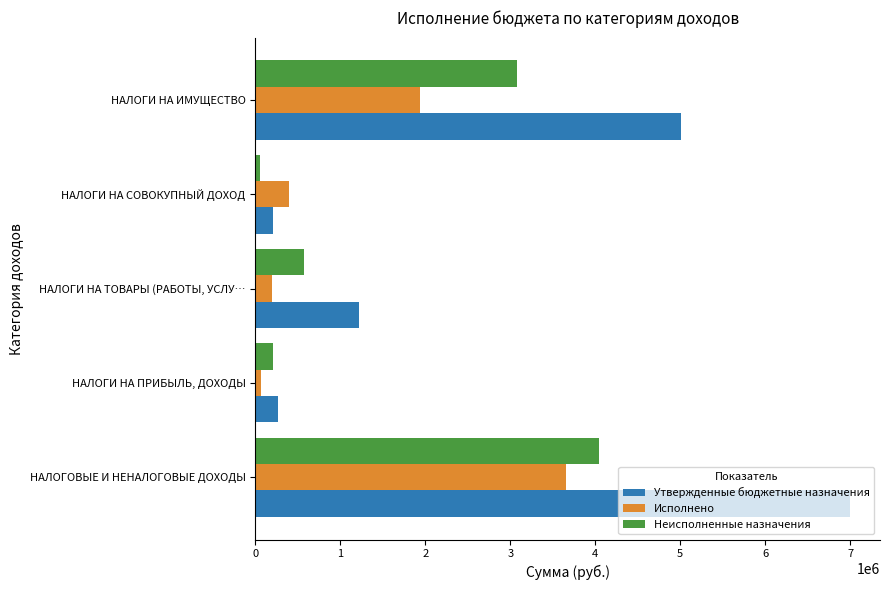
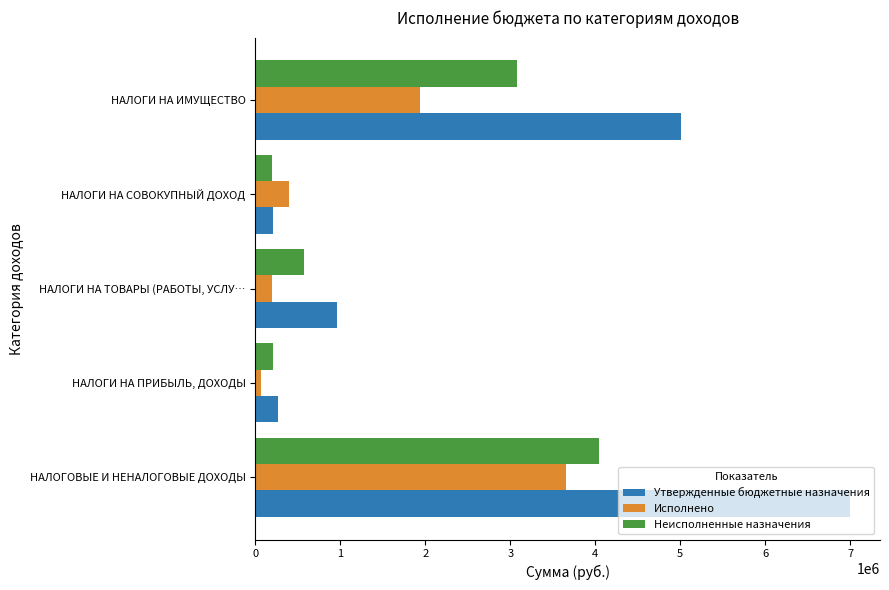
Неисполненные назначения, НАЛОГИ НА СОВОКУПНЫЙ ДОХОД: 100000 -> 200000
Утвержденные бюджетные назначения, НАЛОГИ НА ТОВАРЫ (РАБОТЫ, УСЛУ…: 1200000 -> 1000000
